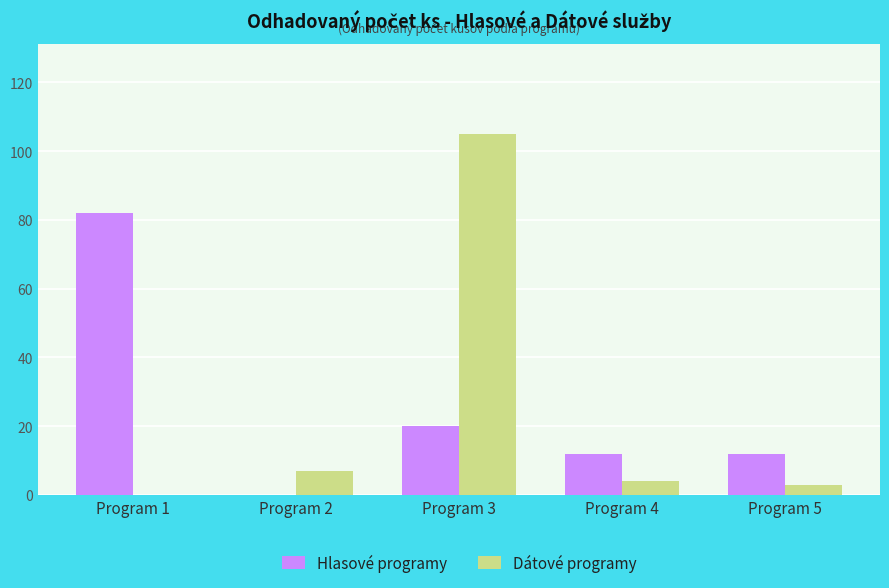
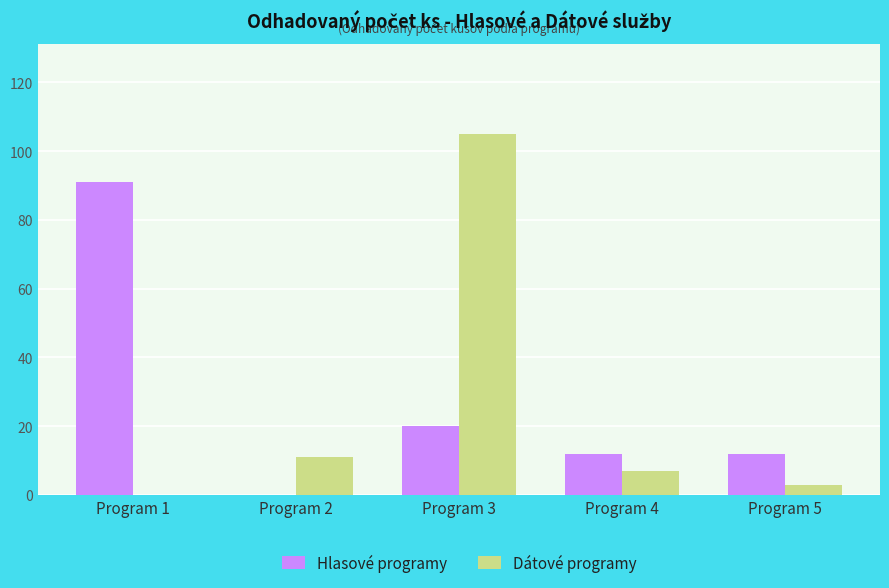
Hlasové programy, Program 1: 82 -> 91
Dátové programy, Program 2: 7 -> 11
Dátové programy, Program 4: 4 -> 7
